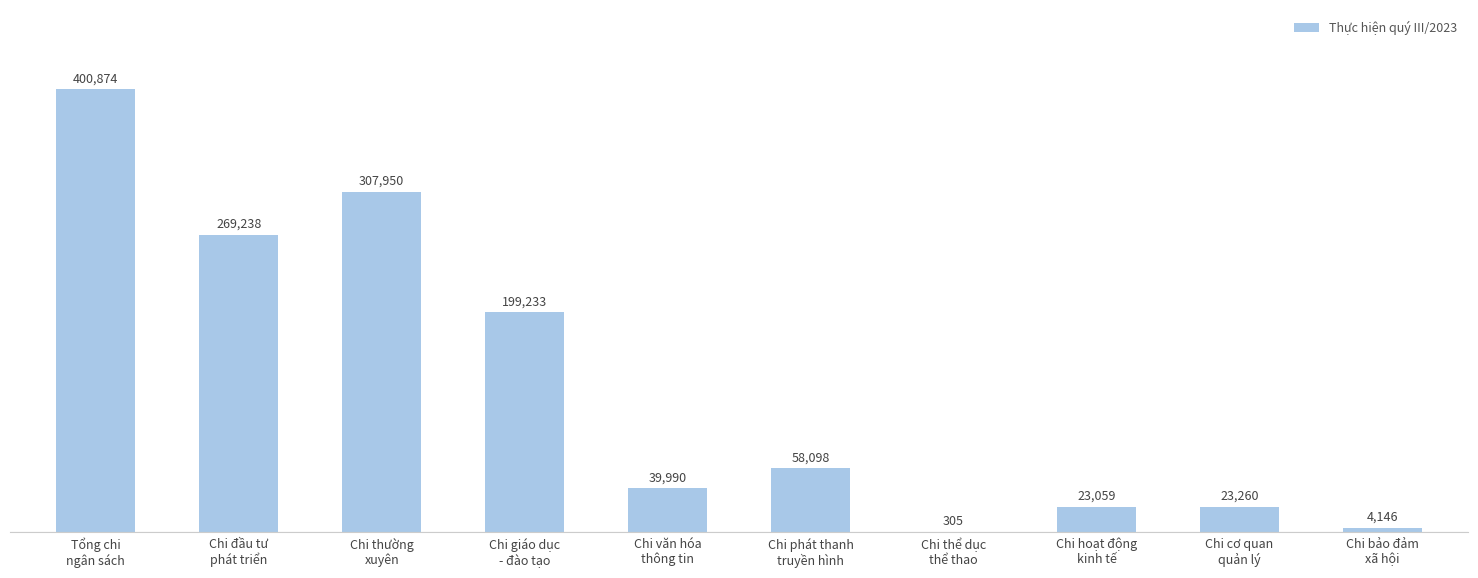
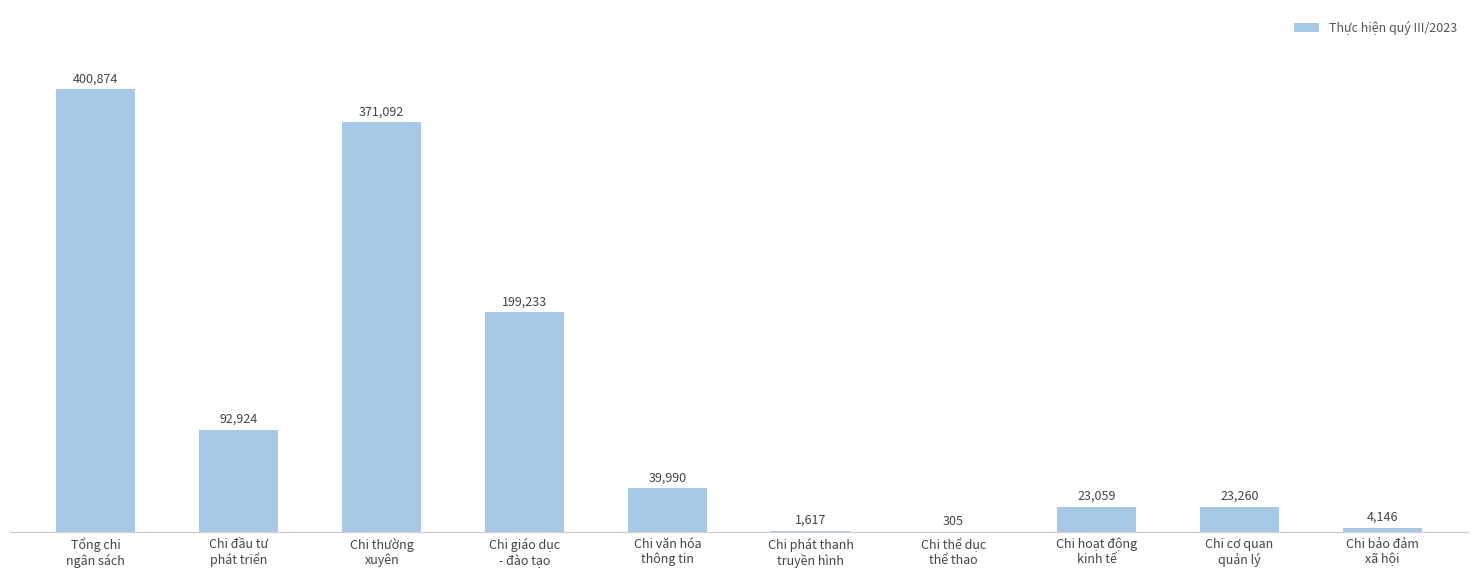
Chi đầu tư phát triển: 269,238 -> 92,924
Chi thường xuyên: 307,950 -> 371,092
Chi phát thanh truyền hình: 58,098 -> 1,617
